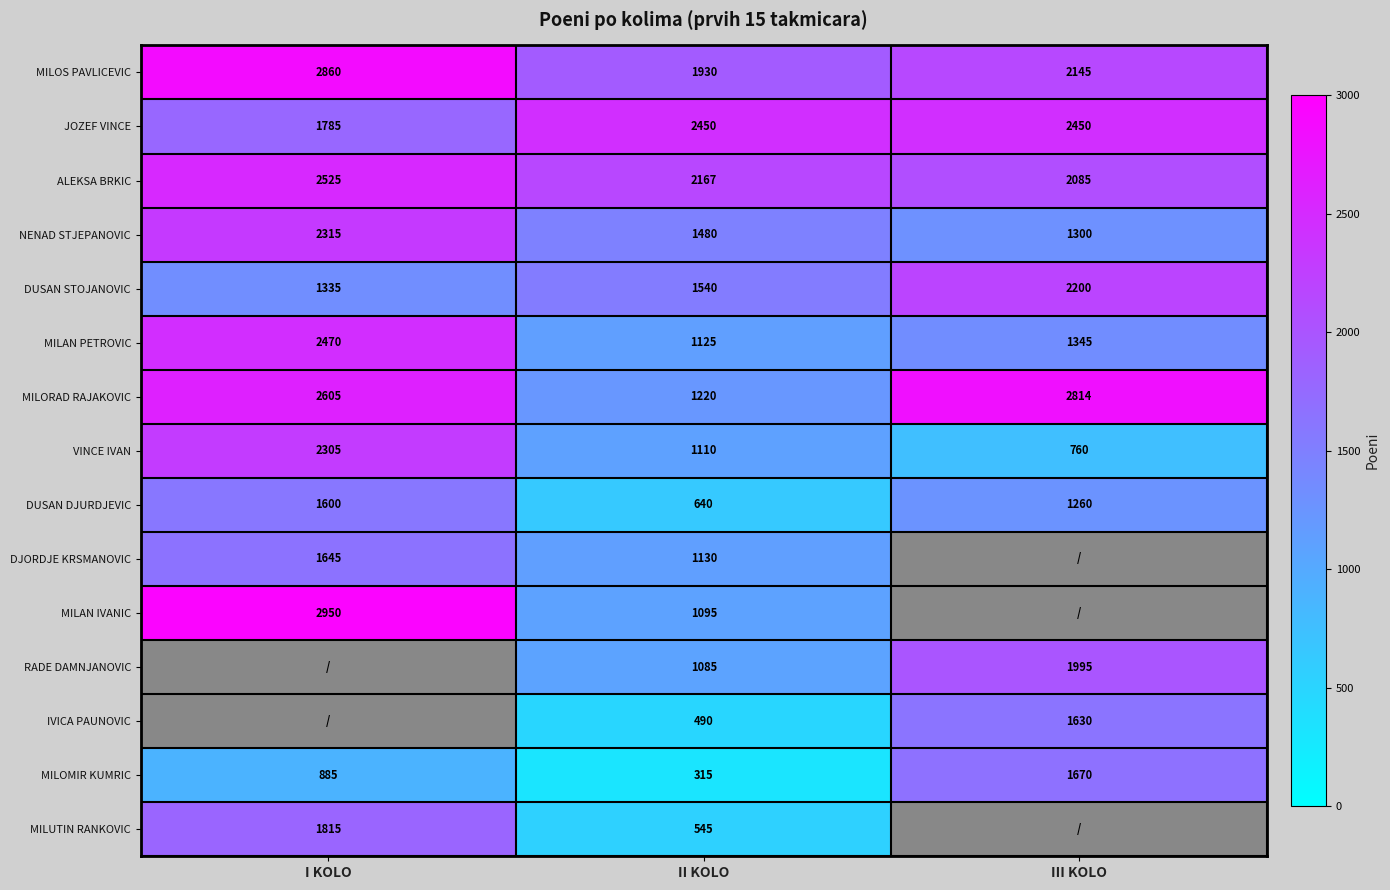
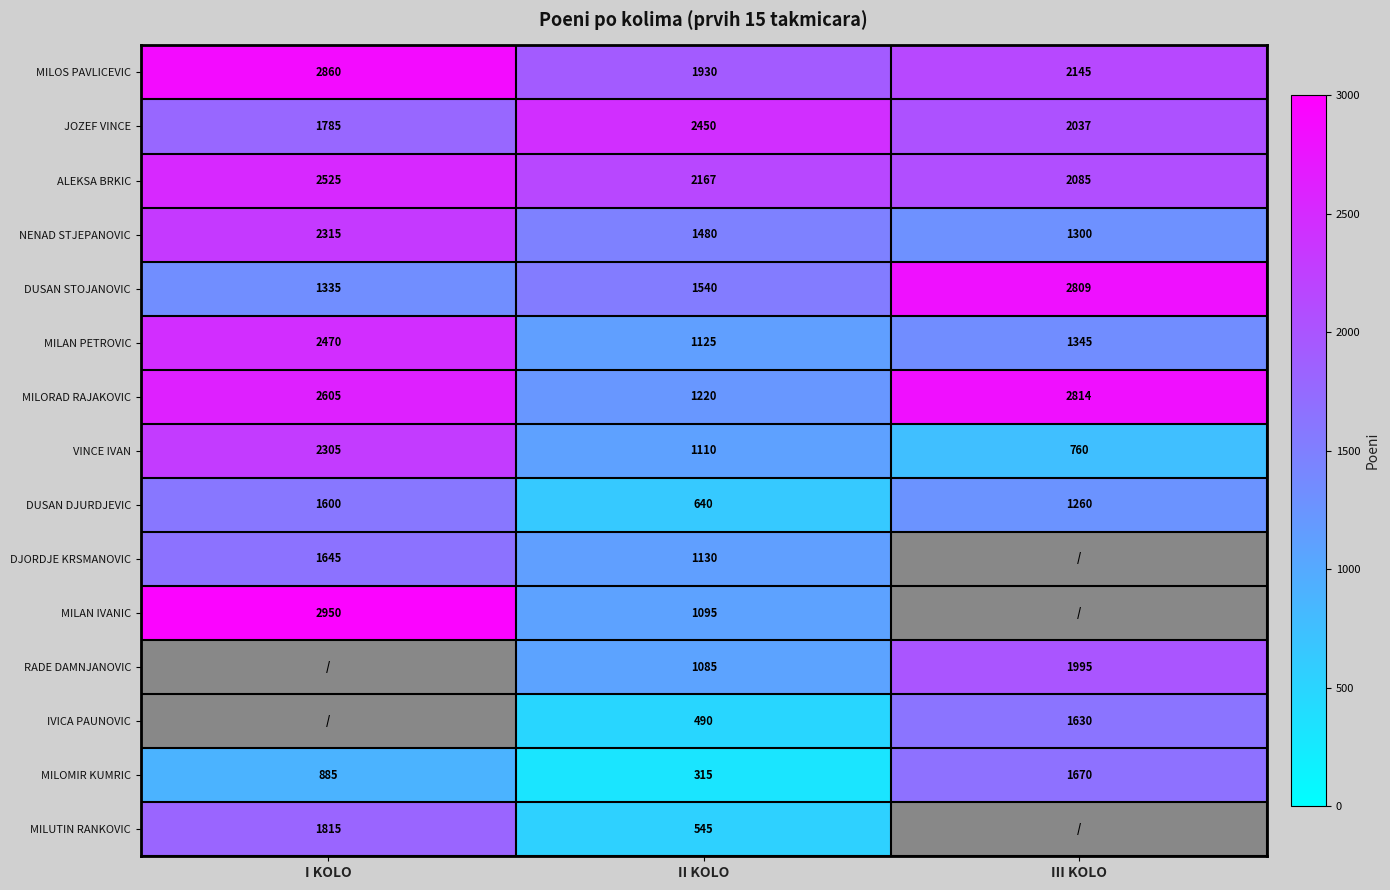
JOZEF VINCE, III KOLO: 2450 -> 2037
DUSAN STOJANOVIC, III KOLO: 2200 -> 2809
